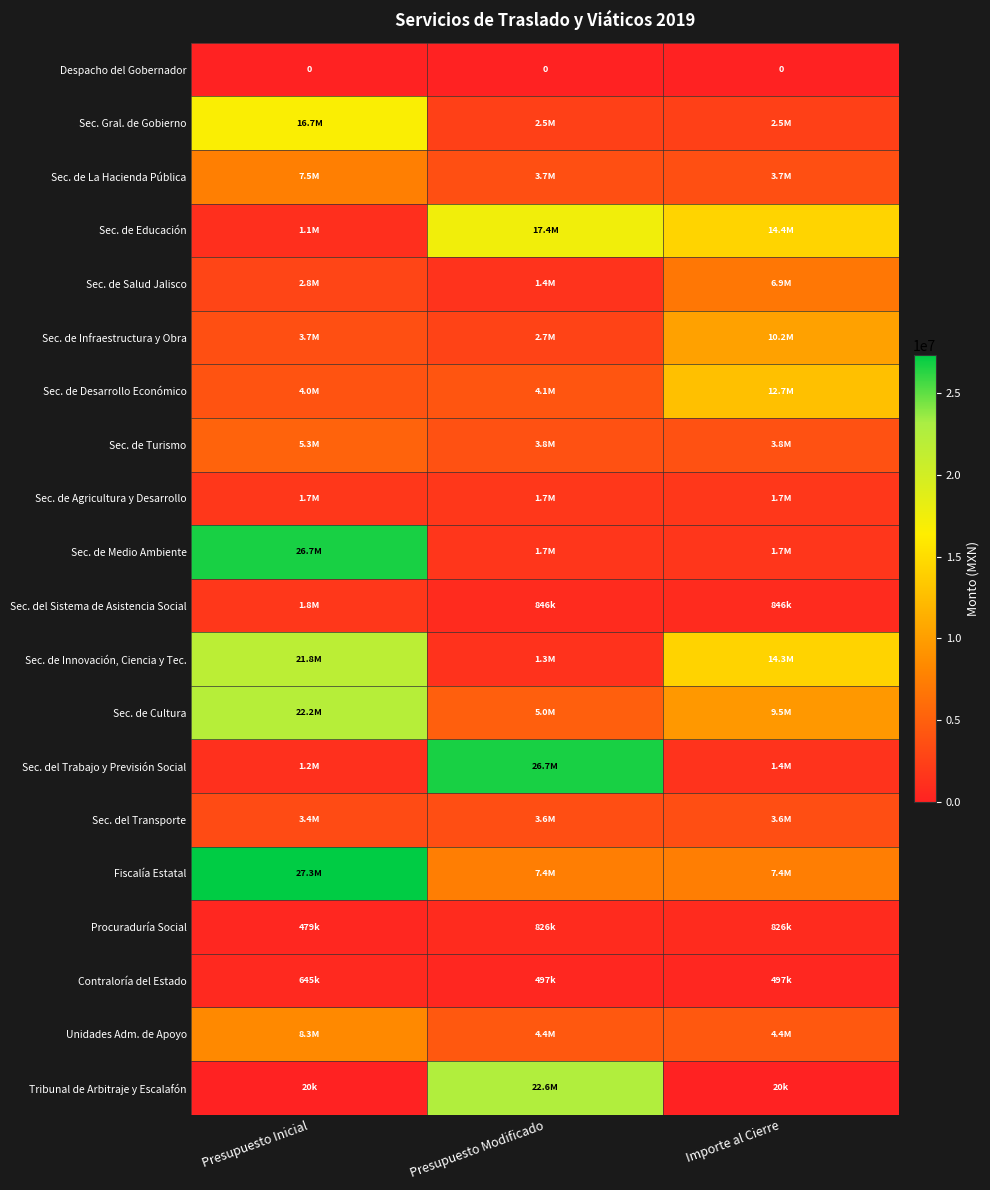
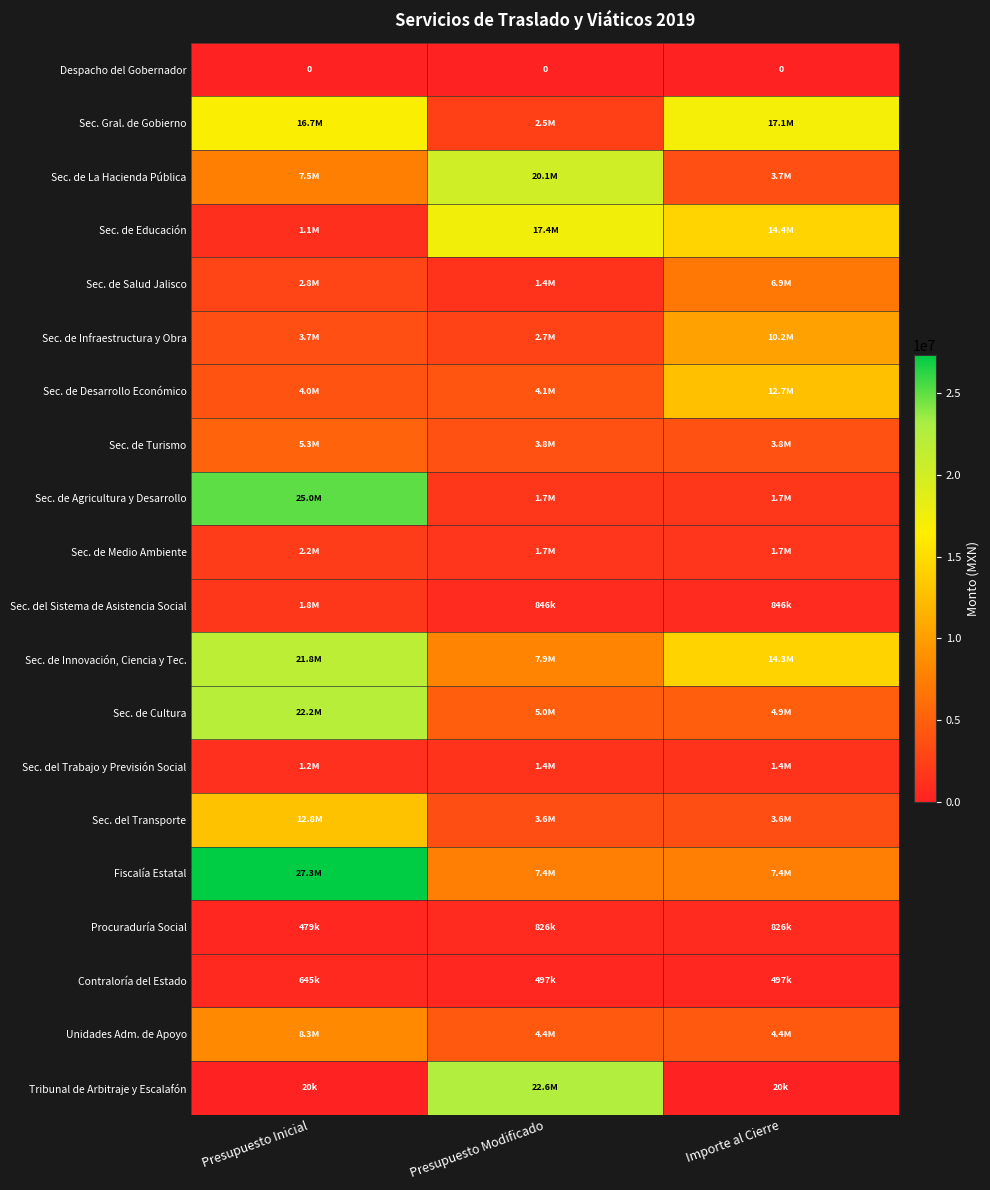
Sec. Gral. de Gobierno, Importe al Cierre: 2.5M -> 17.1M
Sec. de La Hacienda Pública, Presupuesto Modificado: 3.7M -> 20.1M
Sec. de Agricultura y Desarrollo, Presupuesto Inicial: 1.7M -> 25.0M
Sec. de Medio Ambiente, Presupuesto Inicial: 26.7M -> 2.2M
Sec. de Innovación, Ciencia y Tec., Presupuesto Modificado: 1.3M -> 7.9M
Sec. de Cultura, Importe al Cierre: 9.5M -> 4.9M
Sec. del Trabajo y Previsión Social, Presupuesto Modificado: 26.7M -> 1.4M
Sec. del Transporte, Presupuesto Inicial: 3.4M -> 12.8M
